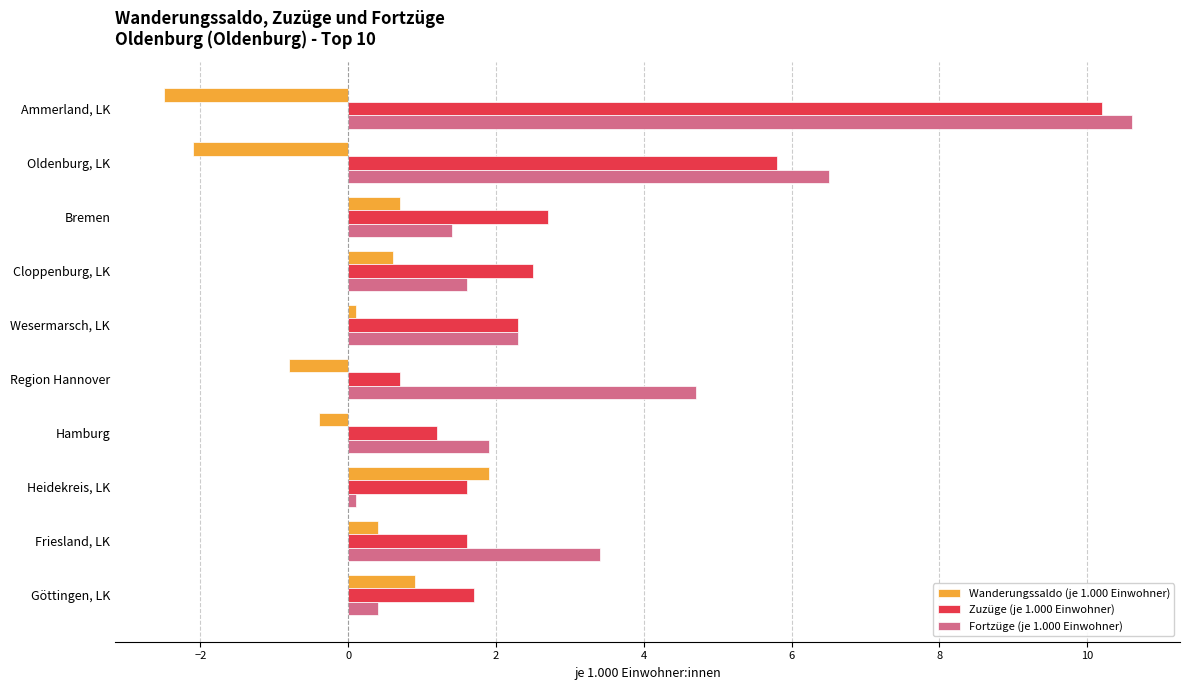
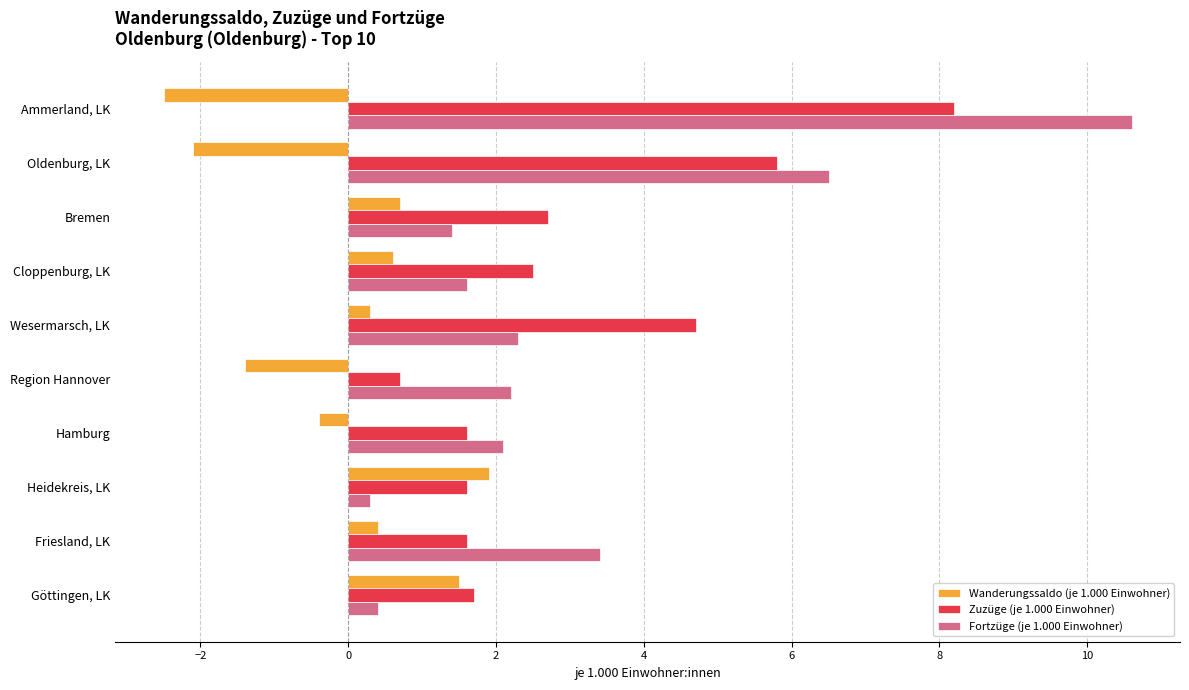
Zuzüge (je 1.000 Einwohner), Ammerland, LK: 10.2 -> 8.2
Wanderungssaldo (je 1.000 Einwohner), Wesermarsch, LK: 0.1 -> 0.3
Zuzüge (je 1.000 Einwohner), Wesermarsch, LK: 2.3 -> 4.7
Wanderungssaldo (je 1.000 Einwohner), Region Hannover: -0.8 -> -1.4
Fortzüge (je 1.000 Einwohner), Region Hannover: 4.7 -> 2.2
Zuzüge (je 1.000 Einwohner), Hamburg: 1.2 -> 1.6
Fortzüge (je 1.000 Einwohner), Hamburg: 1.9 -> 2.1
Fortzüge (je 1.000 Einwohner), Heidekreis, LK: 0.1 -> 0.3
Wanderungssaldo (je 1.000 Einwohner), Göttingen, LK: 0.9 -> 1.5
